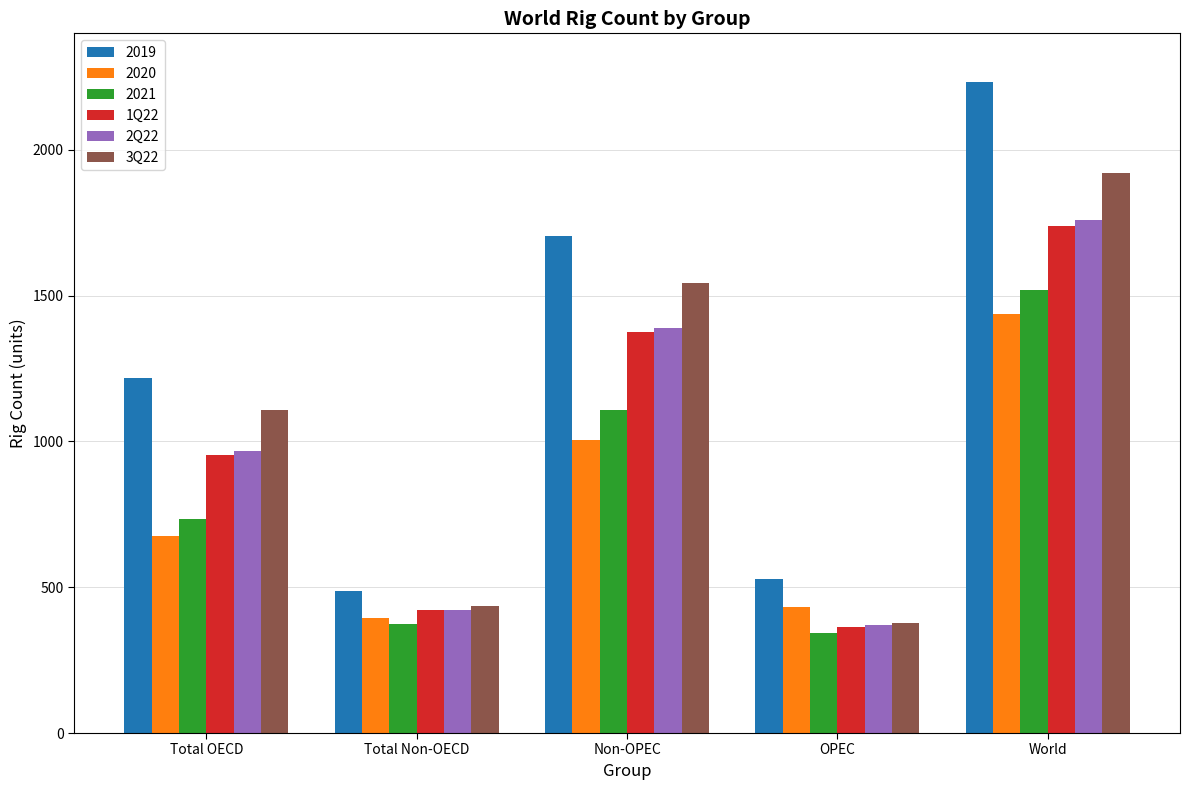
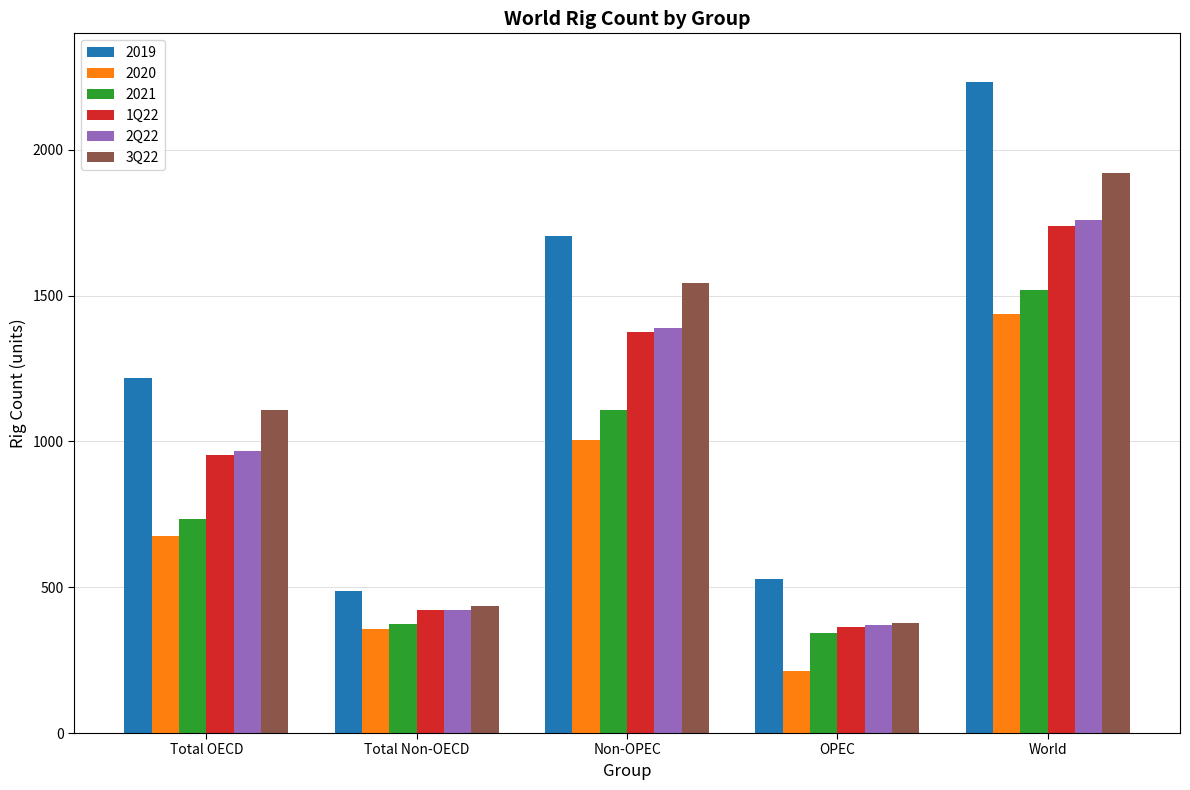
2020, Total Non-OECD: 390 -> 360
2020, OPEC: 430 -> 210
